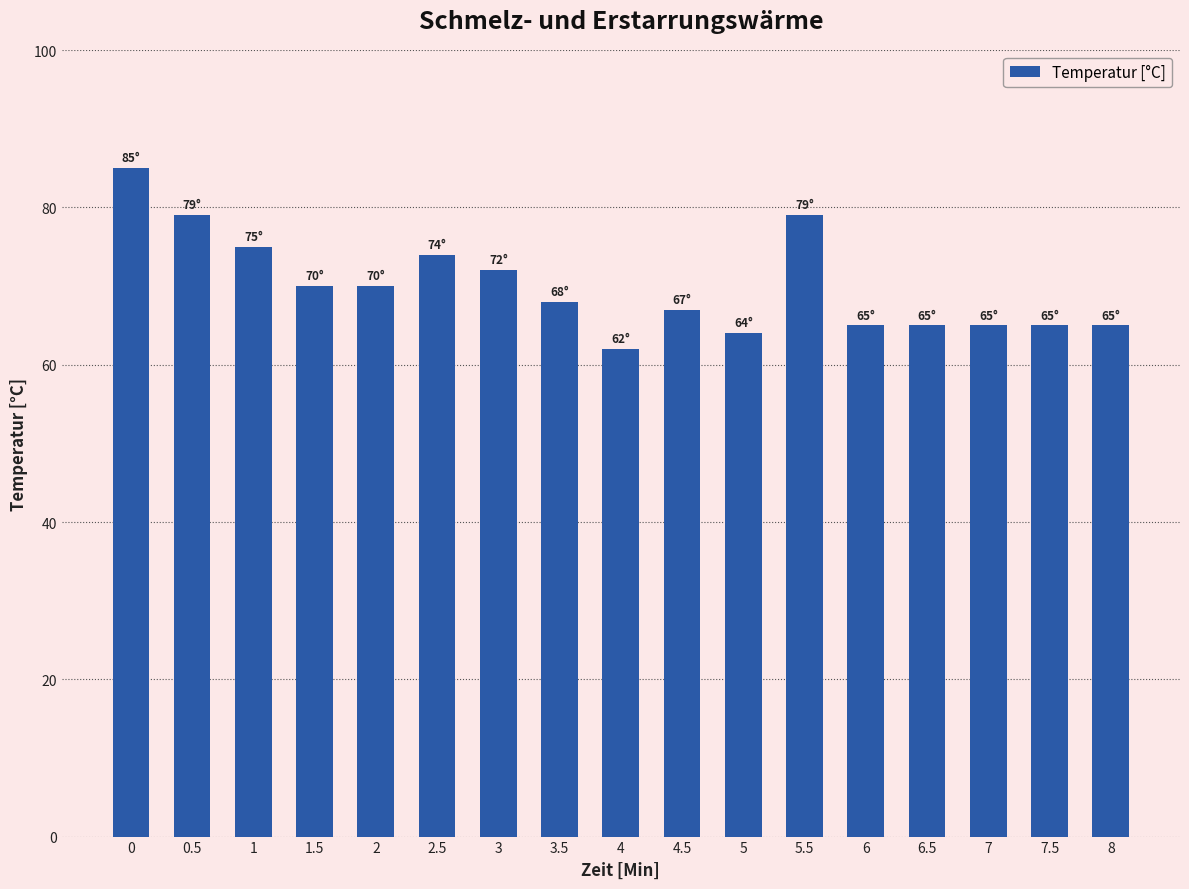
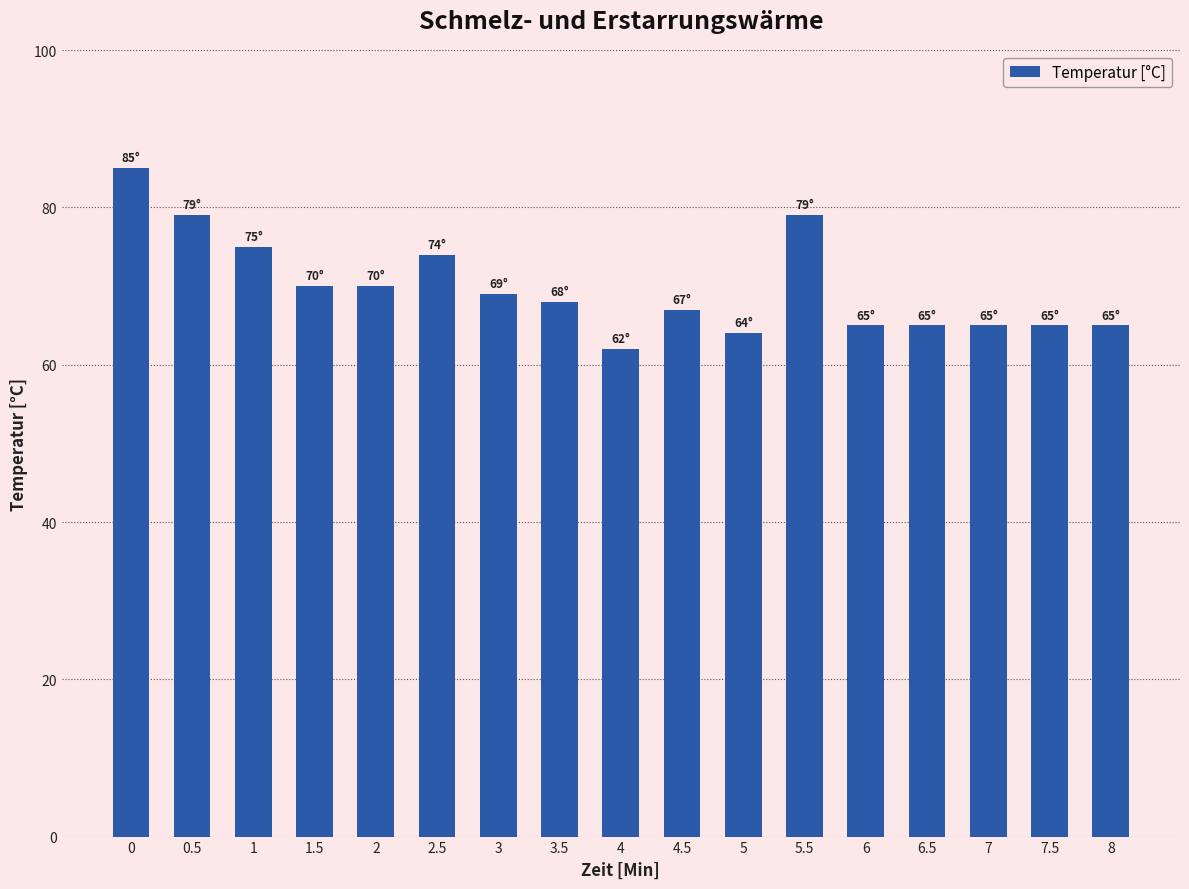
3: 72° -> 69°
